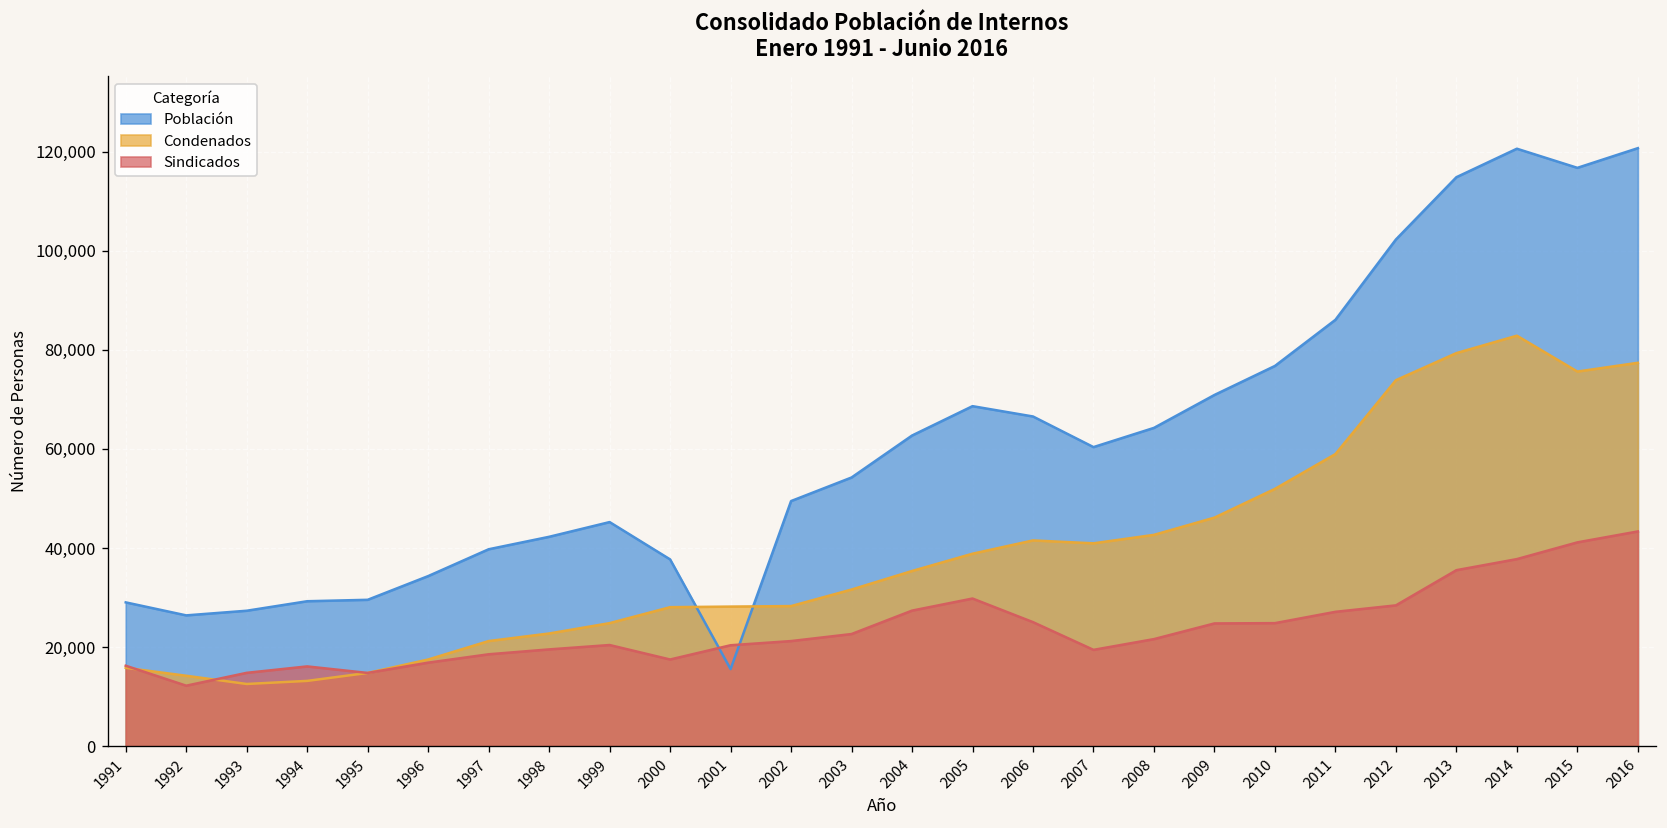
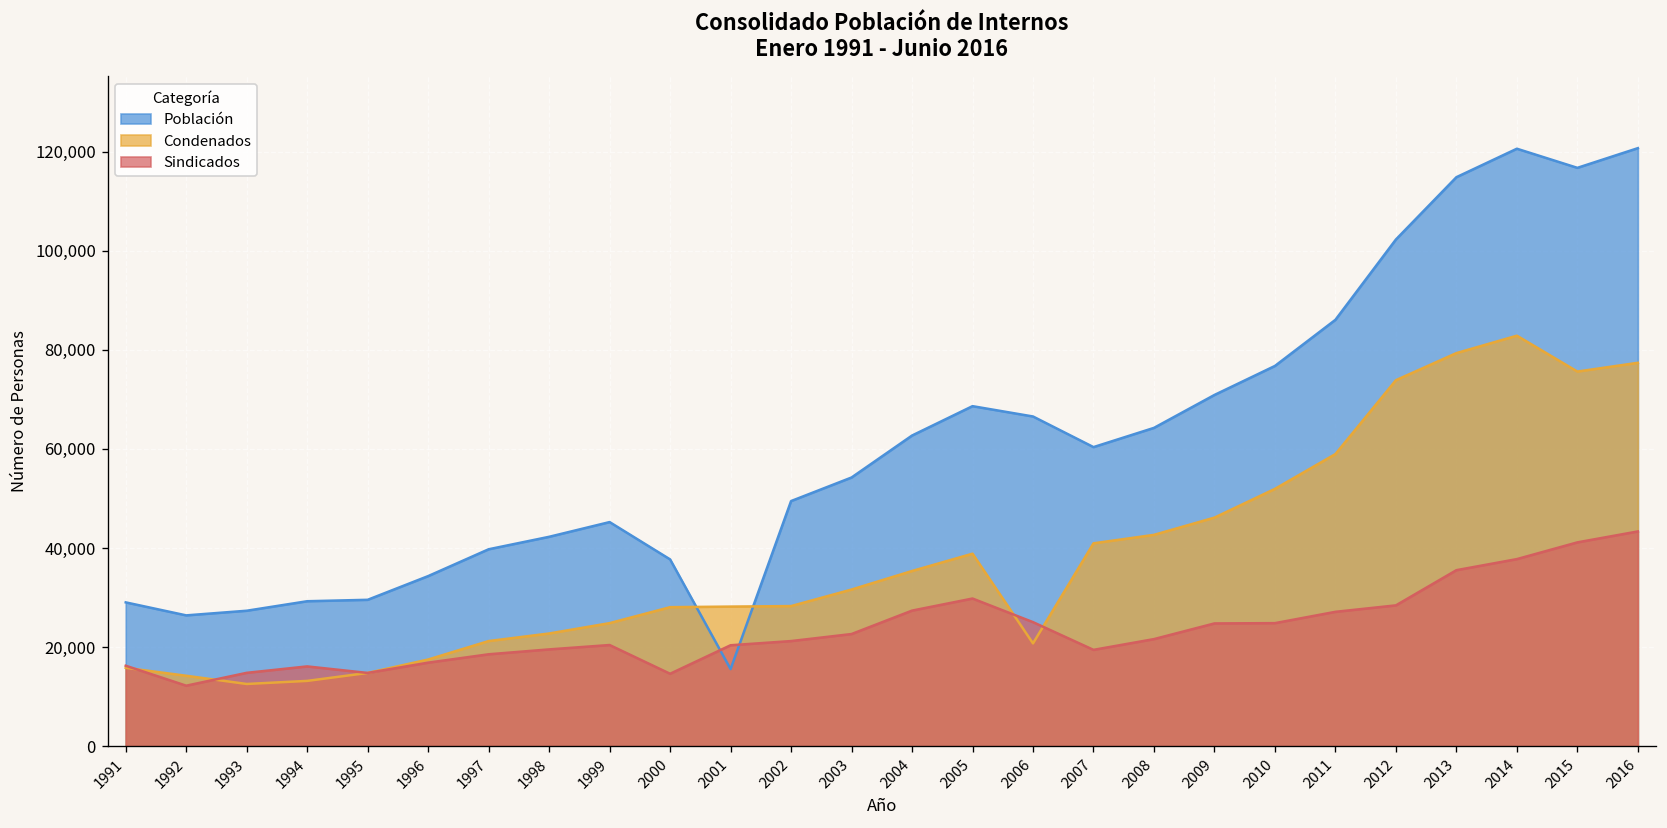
Sindicados, 2000: 17,000 -> 15,000
Condenados, 2006: 42,000 -> 21,000
